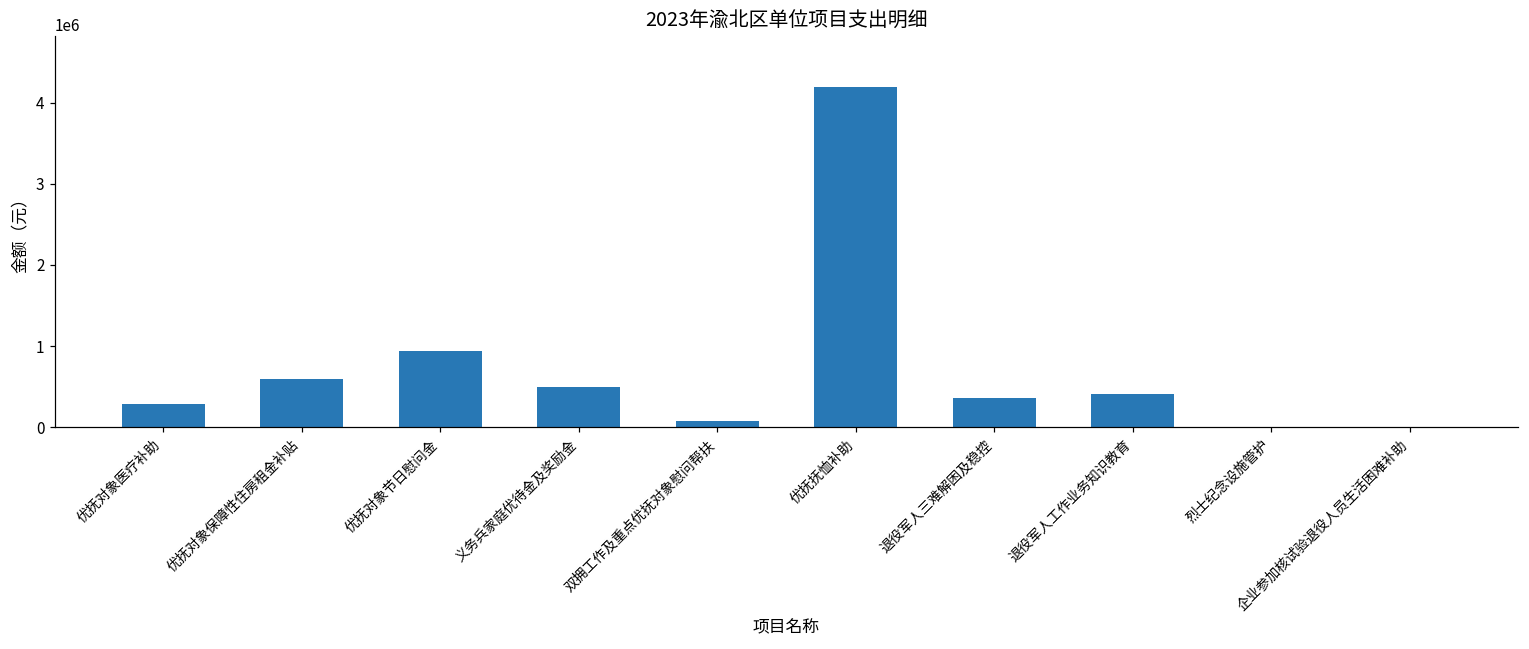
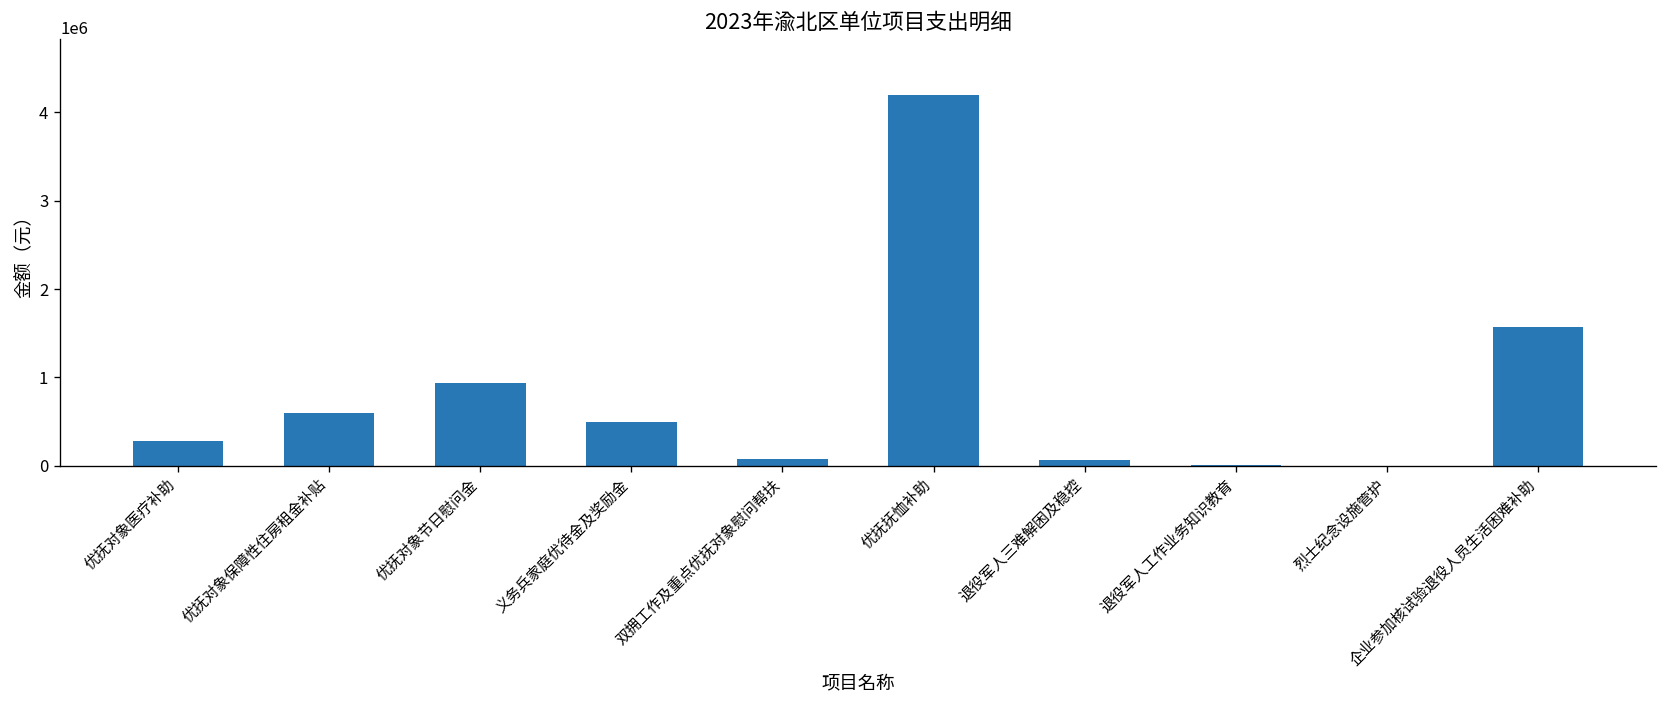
退役军人三难解困及稳控: 400000 -> 100000
退役军人工作业务知识教育: 400000 -> 0
企业参加核试验退役人员生活困难补助: 0 -> 1600000
